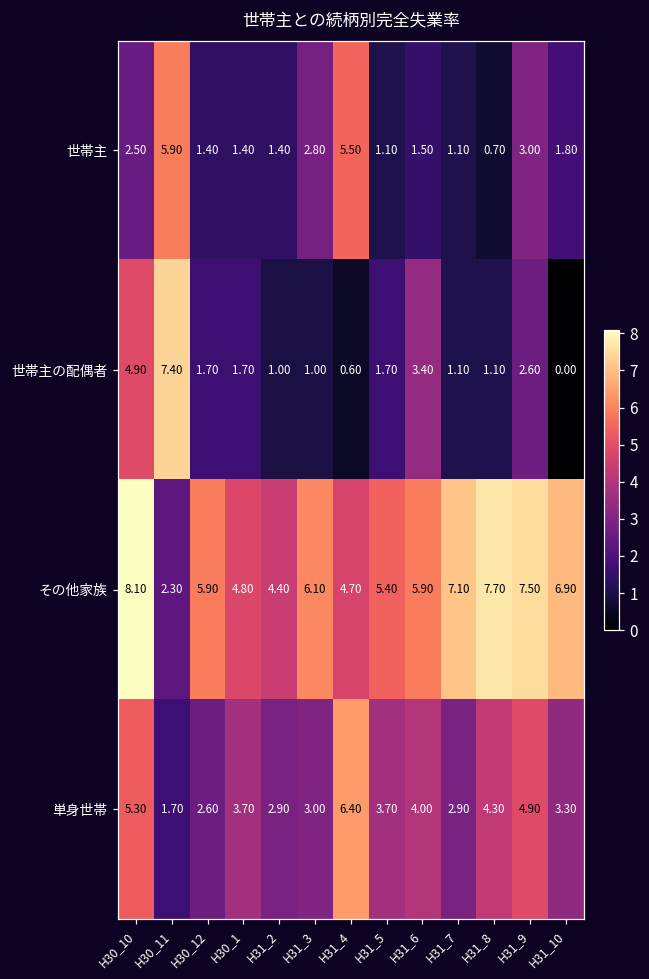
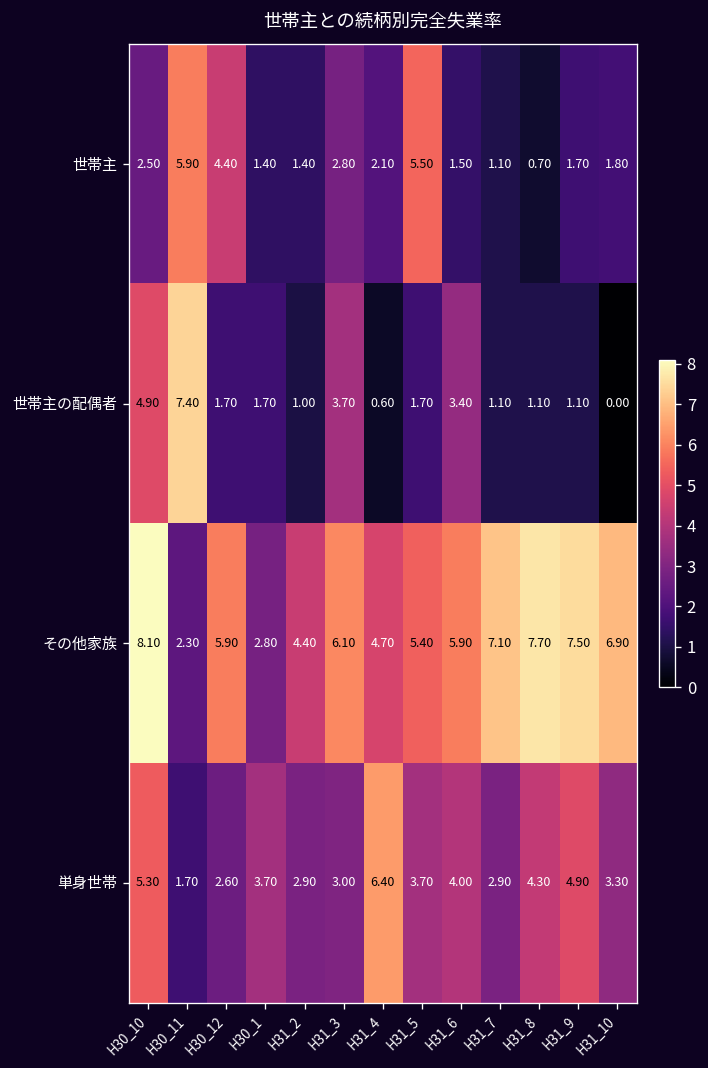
世帯主, H30_12: 1.40 -> 4.40
世帯主, H31_4: 5.50 -> 2.10
世帯主, H31_5: 1.10 -> 5.50
世帯主, H31_9: 3.00 -> 1.70
世帯主の配偶者, H31_3: 1.00 -> 3.70
世帯主の配偶者, H31_9: 2.60 -> 1.10
その他家族, H30_1: 4.80 -> 2.80
